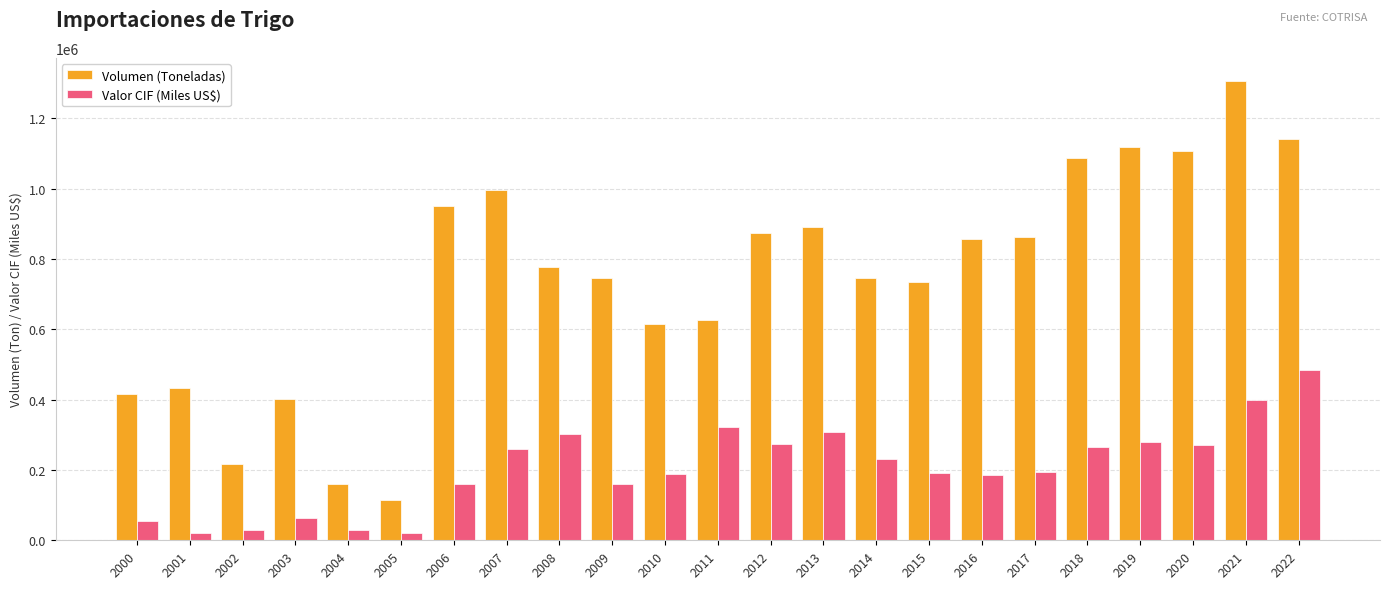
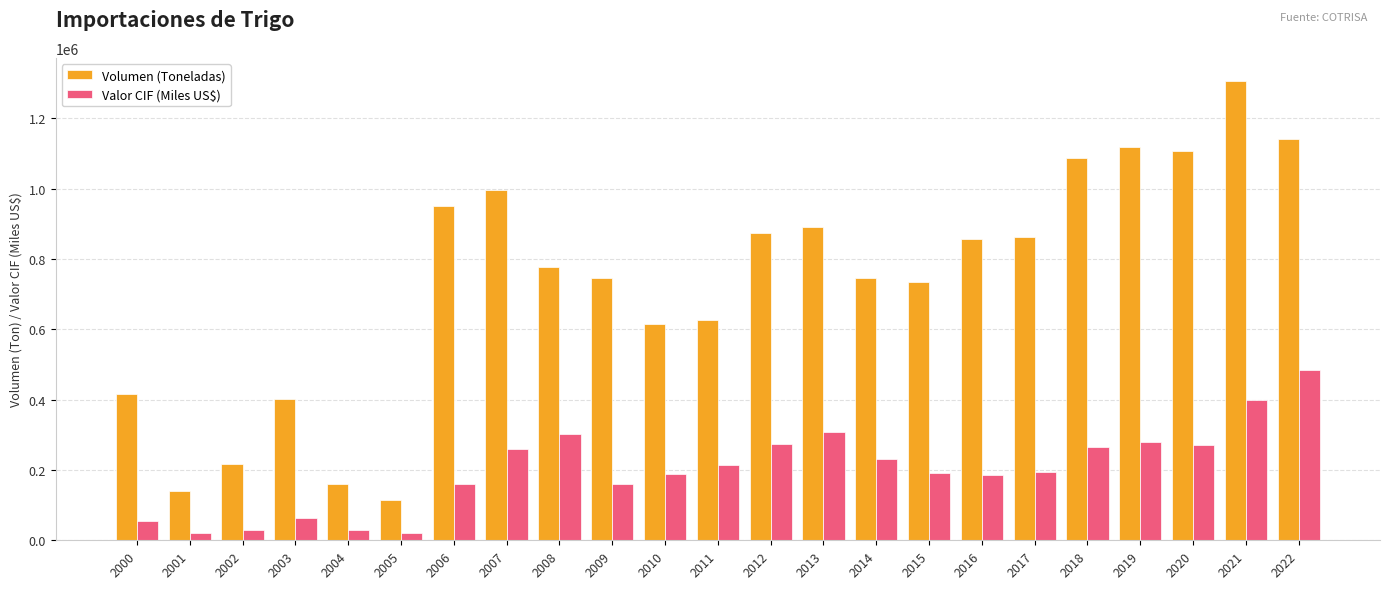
Volumen (Toneladas), 2001: 430000 -> 140000
Valor CIF (Miles US$), 2011: 320000 -> 210000
